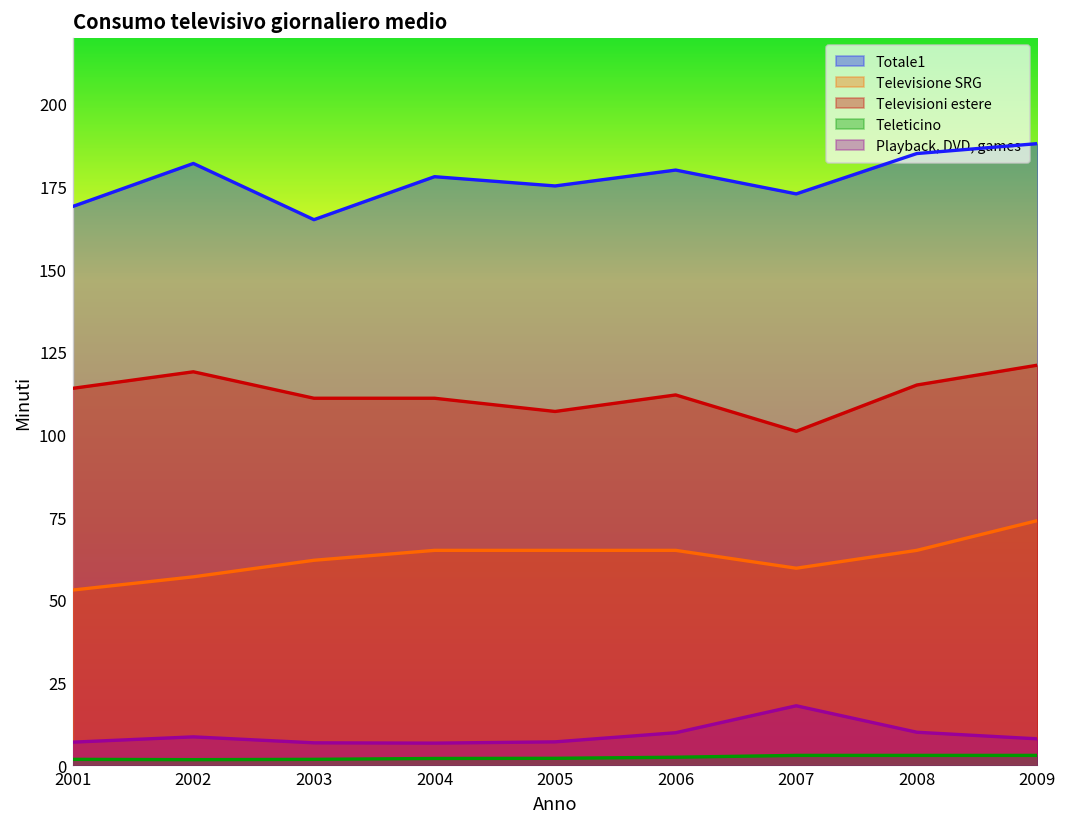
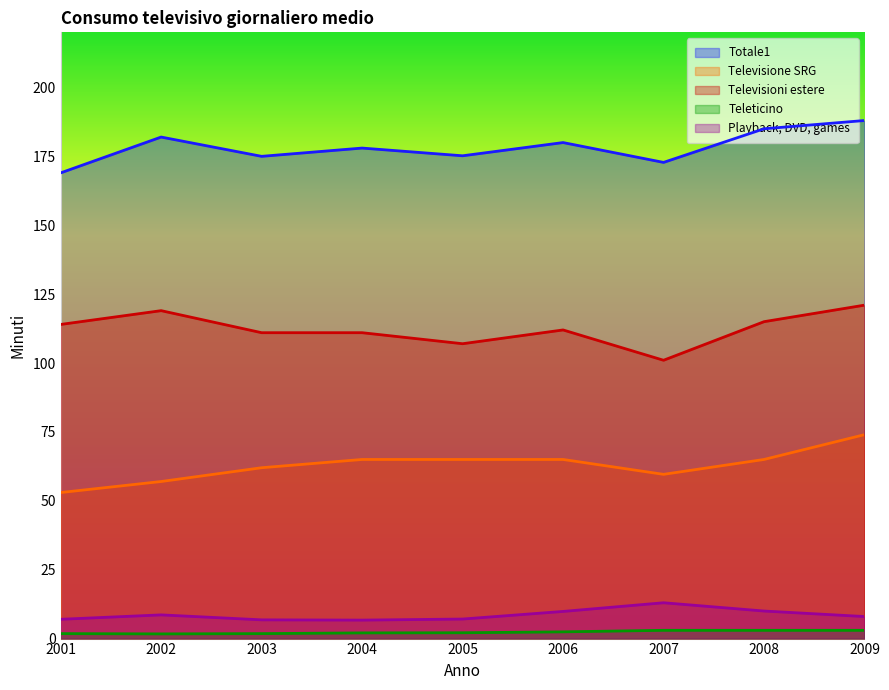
Totale1, 2003: 165 -> 175
Playback, DVD, games, 2007: 18 -> 13
